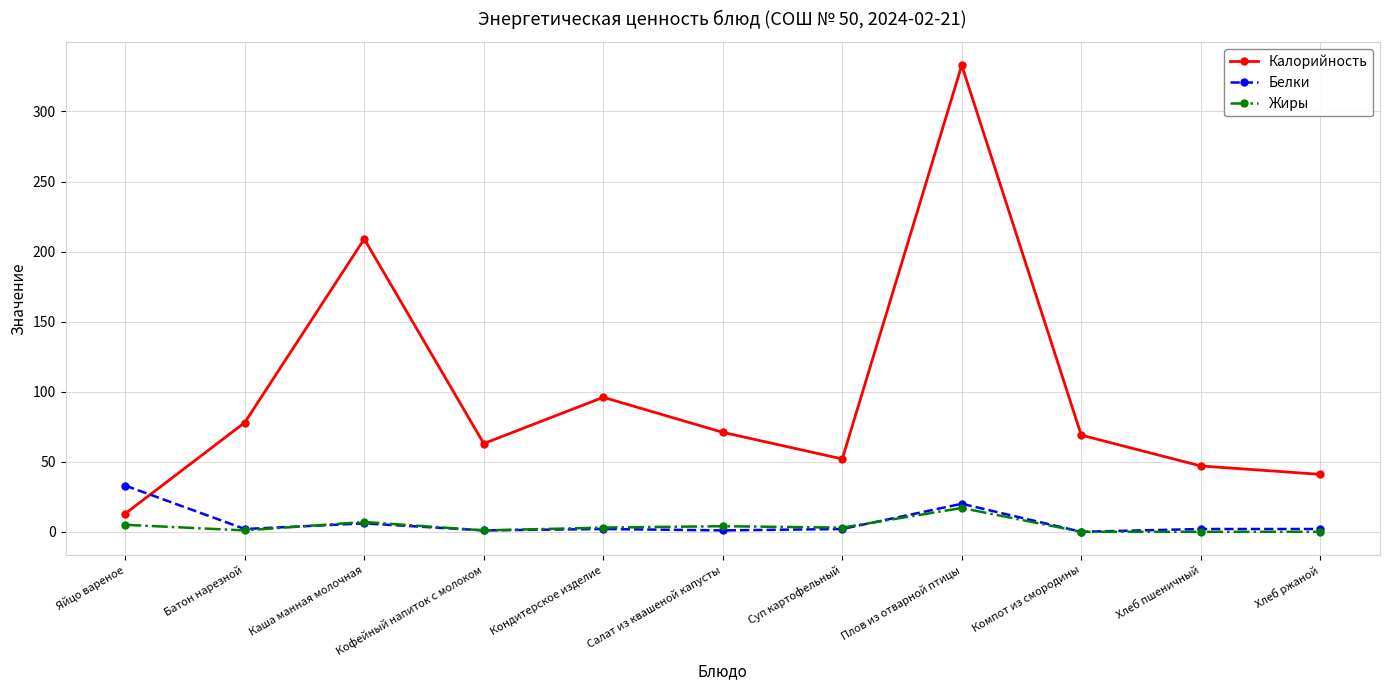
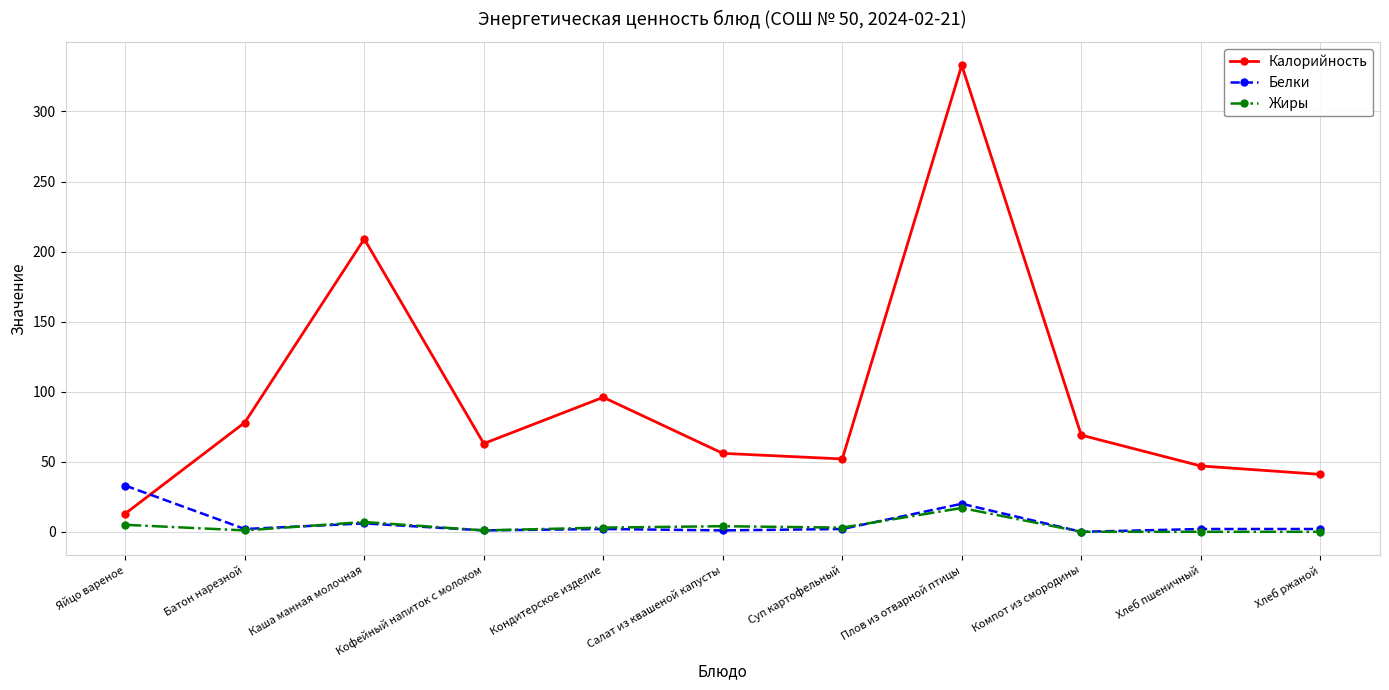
Калорийность, Салат из квашеной капусты: 71 -> 56
